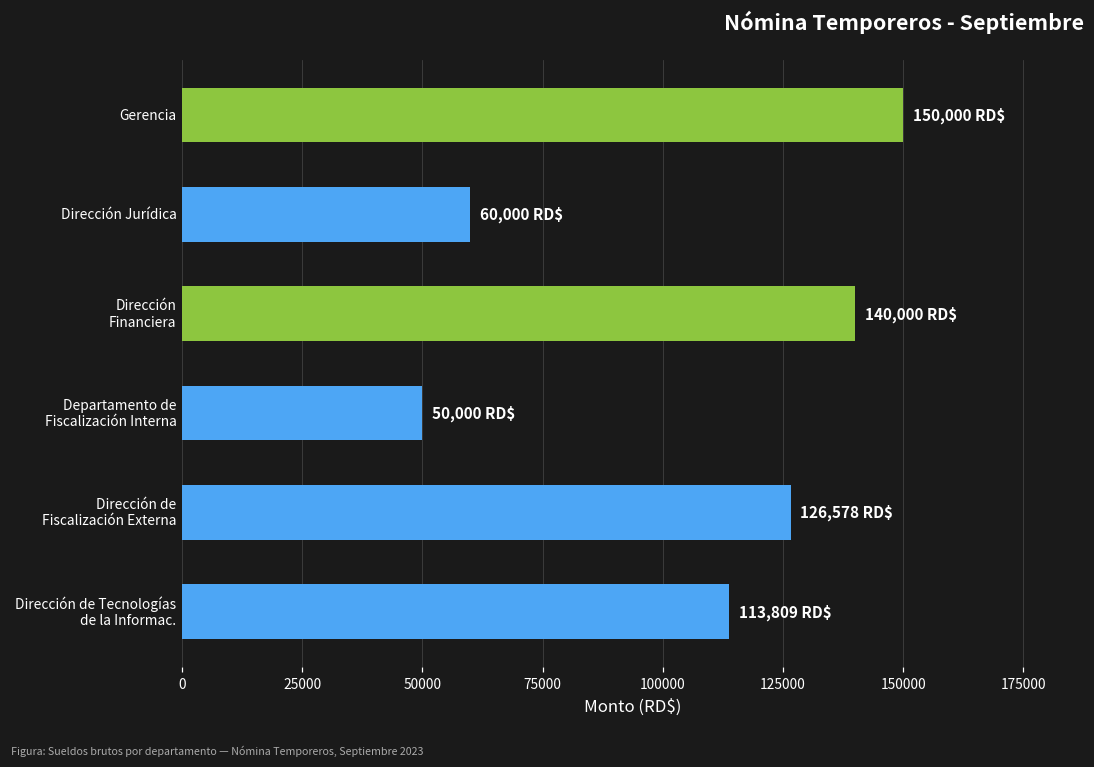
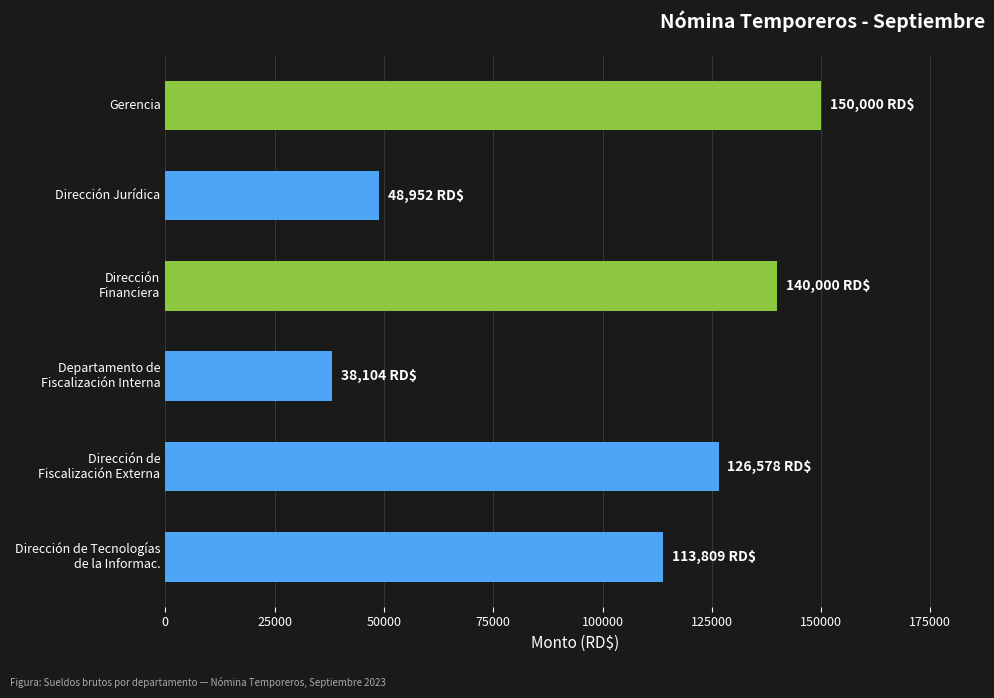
Dirección Jurídica: 60,000 -> 48,952
Departamento de Fiscalización Interna: 50,000 -> 38,104
